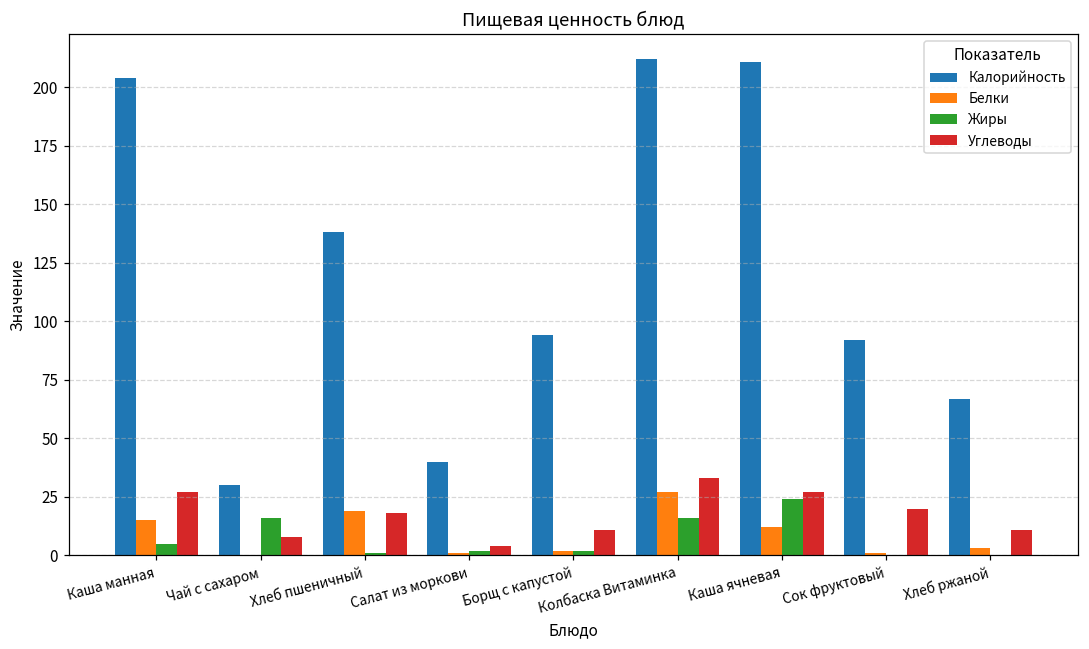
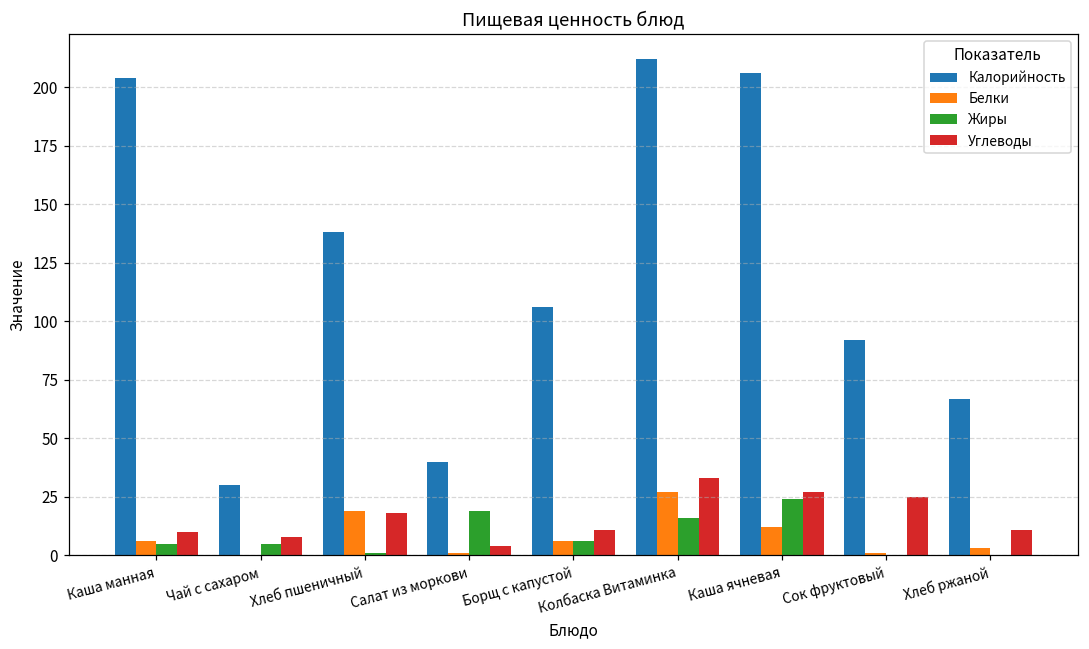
Белки, Каша манная: 15 -> 6
Углеводы, Каша манная: 27 -> 10
Жиры, Чай с сахаром: 16 -> 5
Жиры, Салат из моркови: 2 -> 19
Калорийность, Борщ с капустой: 94 -> 106
Белки, Борщ с капустой: 2 -> 6
Жиры, Борщ с капустой: 2 -> 6
Калорийность, Каша ячневая: 211 -> 206
Углеводы, Сок фруктовый: 20 -> 25
